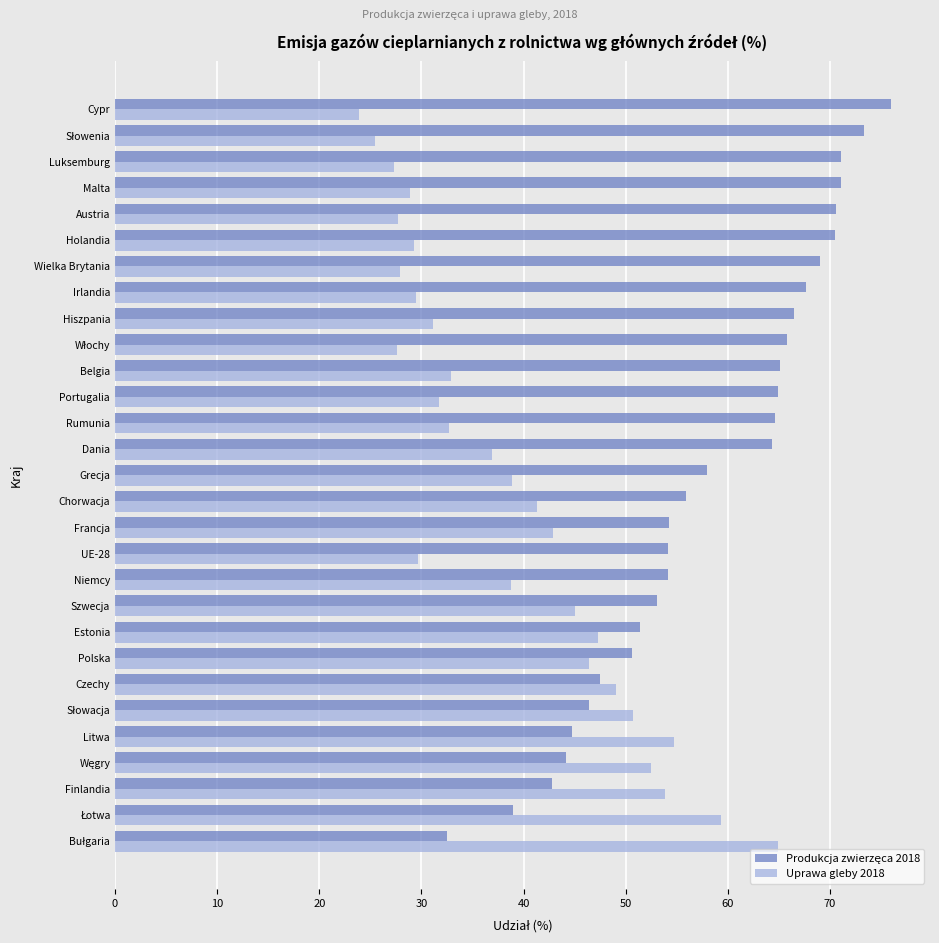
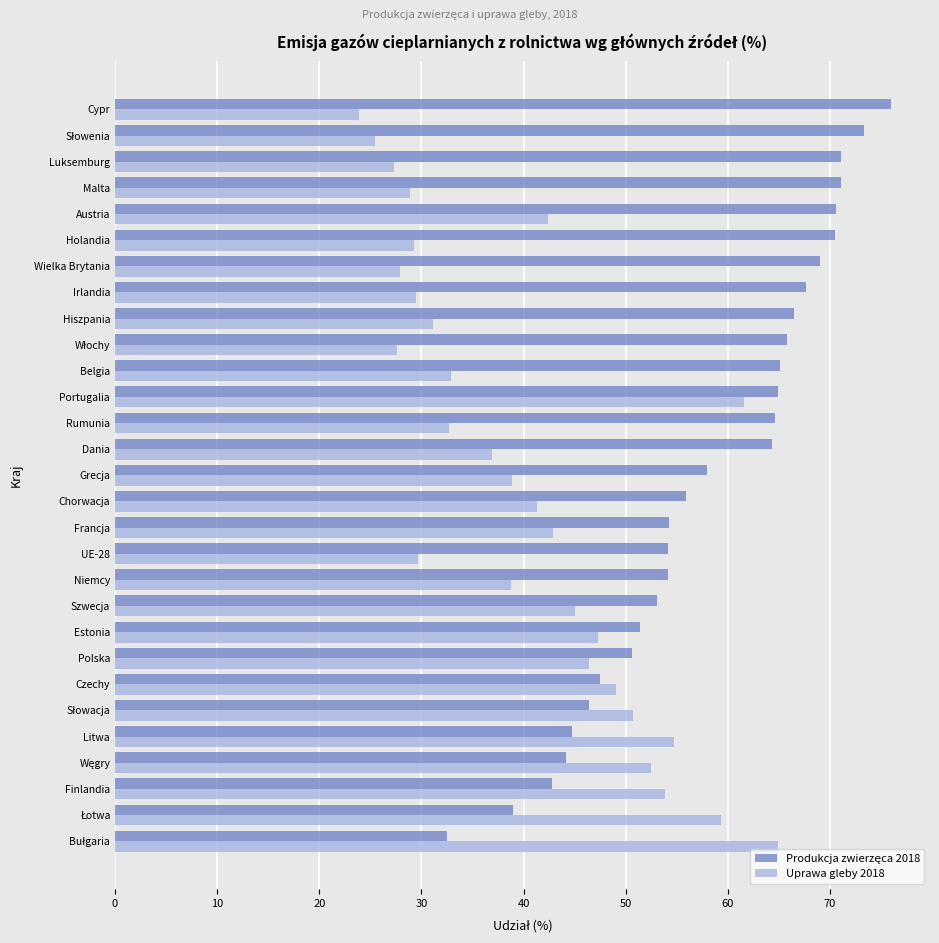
Uprawa gleby 2018, Austria: 27.7 -> 42.4
Uprawa gleby 2018, Portugalia: 31.7 -> 61.6
